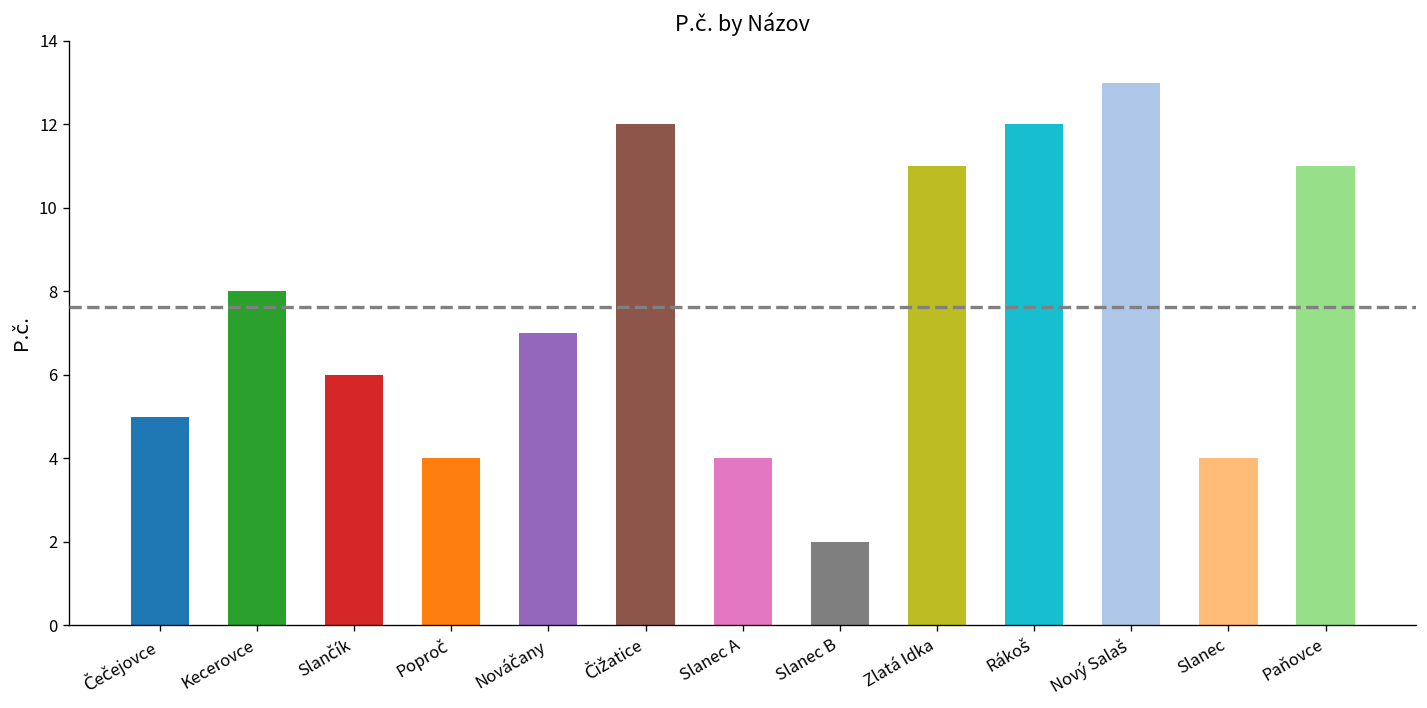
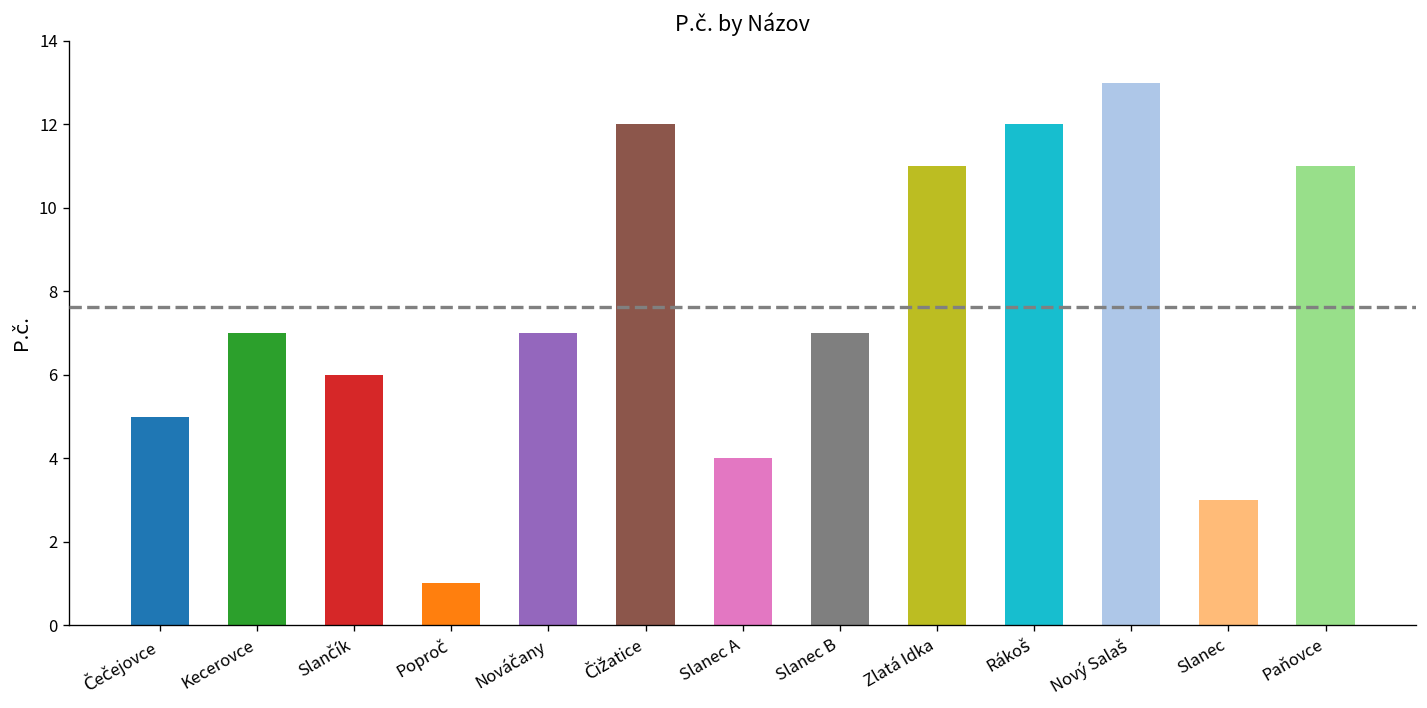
Kecerovce: 8 -> 7
Poproč: 4 -> 1
Slanec B: 2 -> 7
Slanec: 4 -> 3
